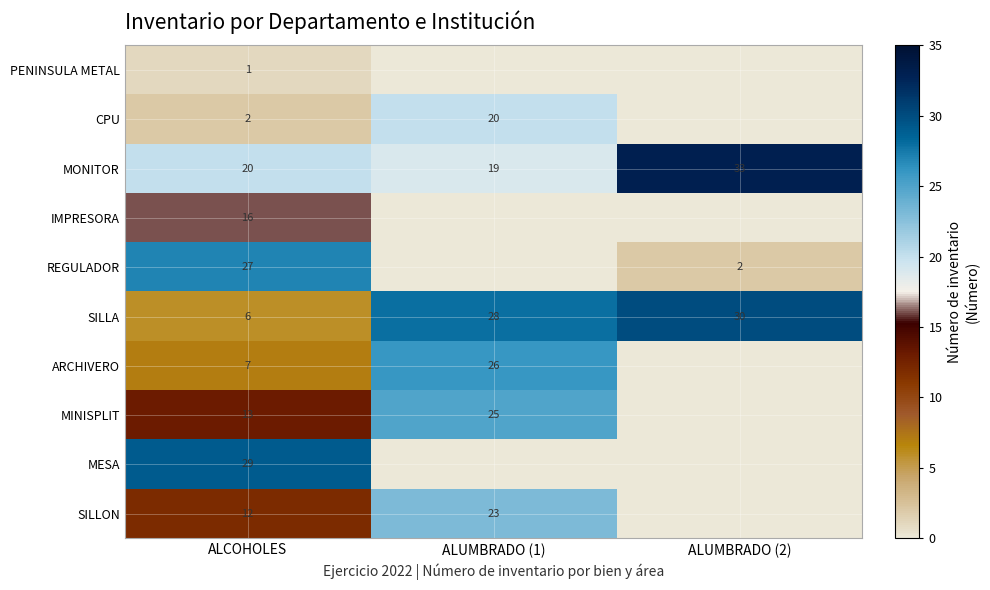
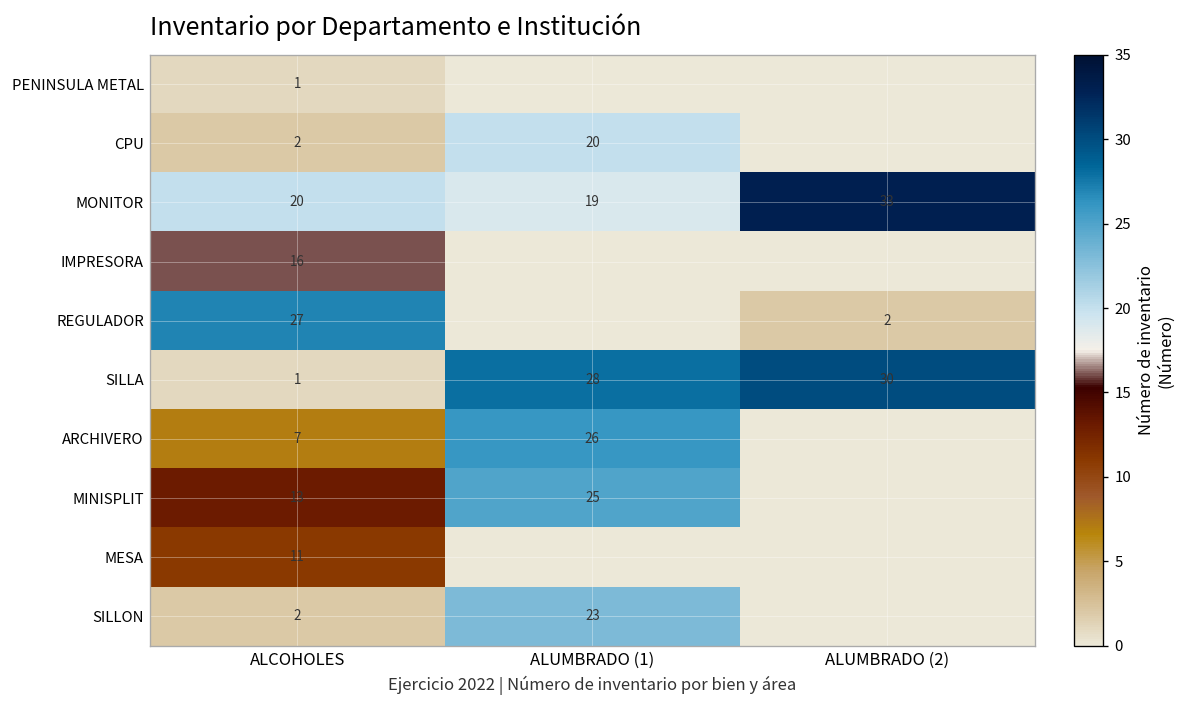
SILLA, ALCOHOLES: 6 -> 1
MESA, ALCOHOLES: 29 -> 11
SILLON, ALCOHOLES: 12 -> 2
